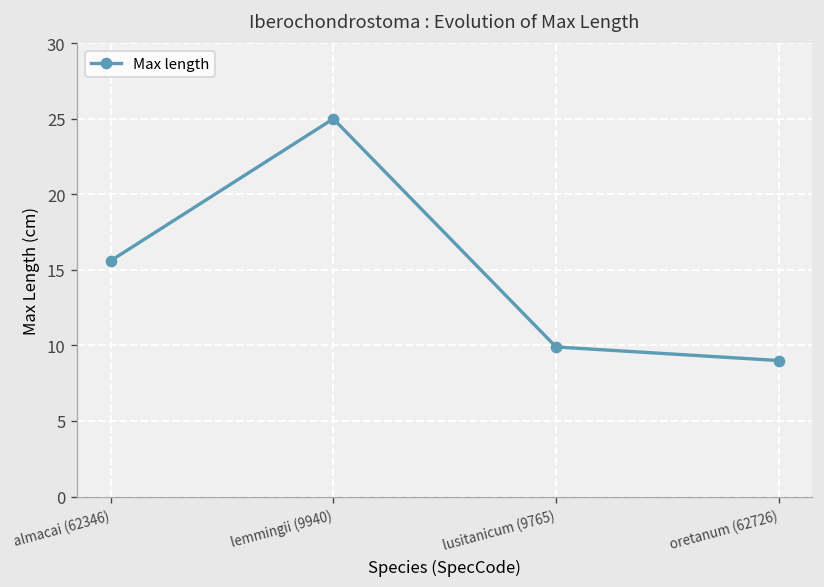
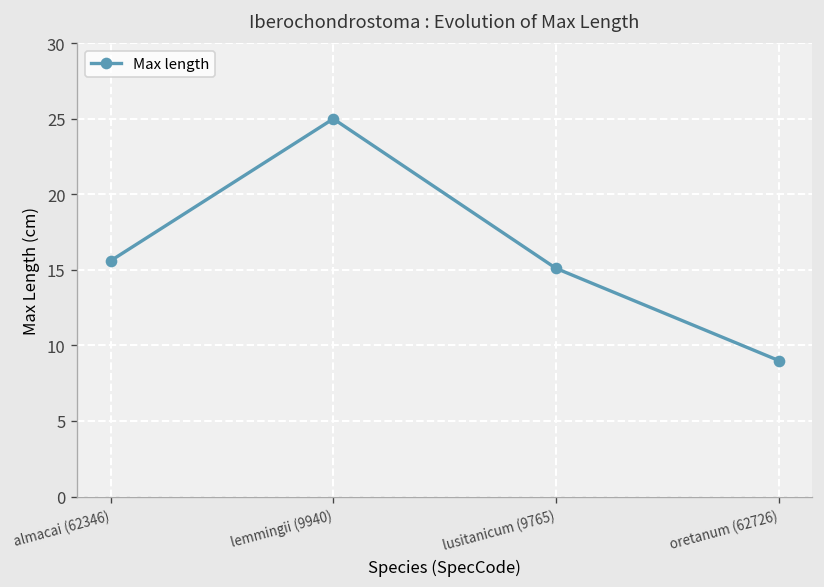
lusitanicum (9765): 9.9 -> 15.1
